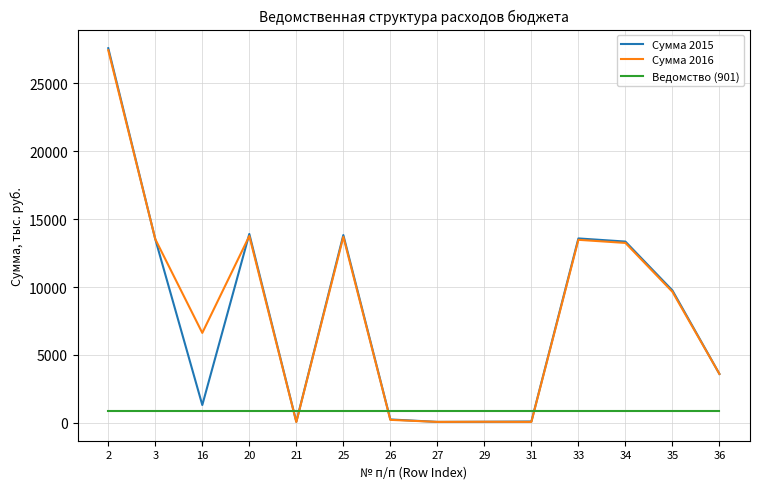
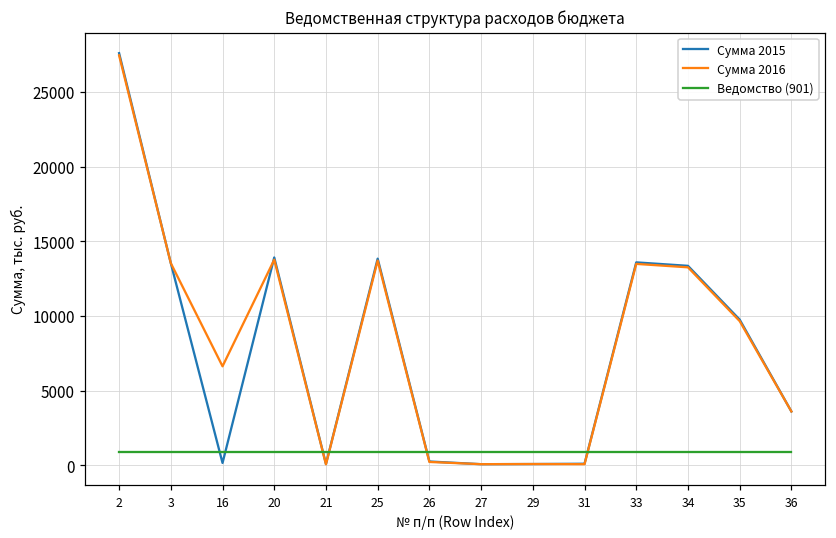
Сумма 2015, 16: 1300 -> 200
